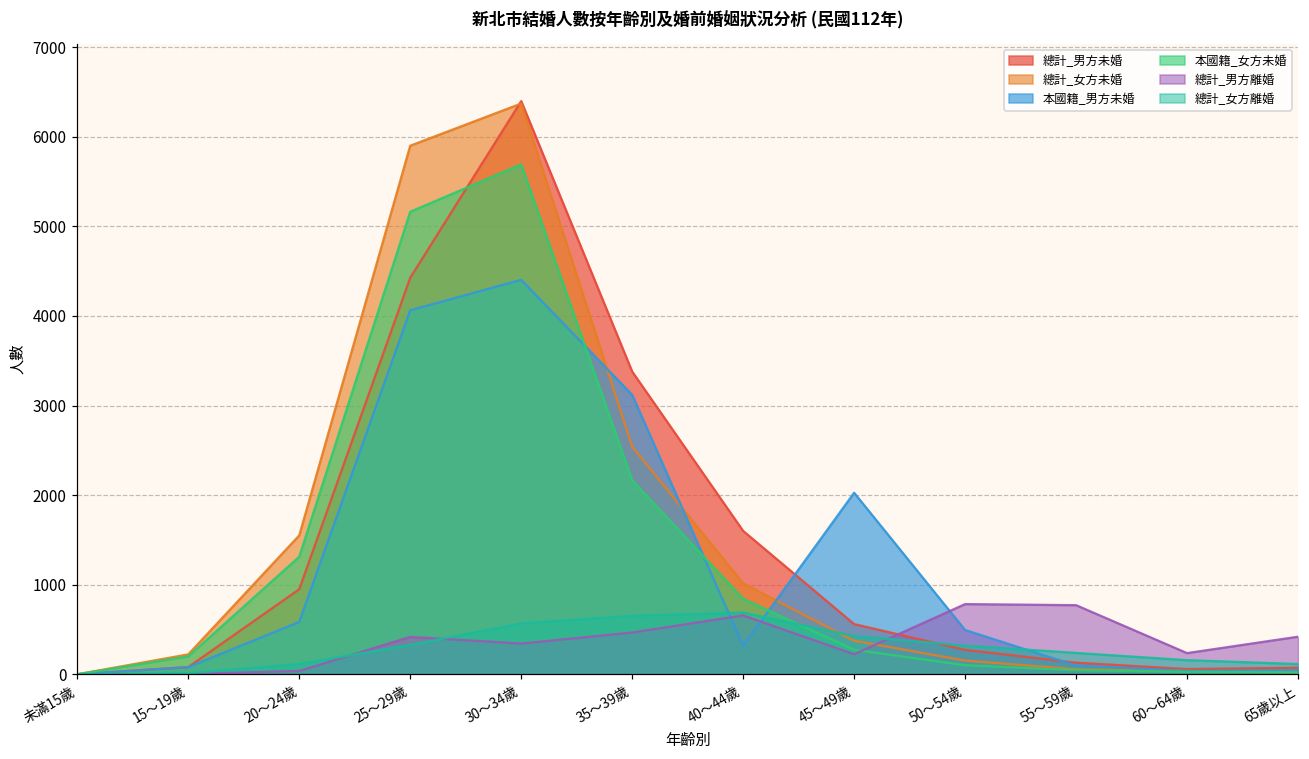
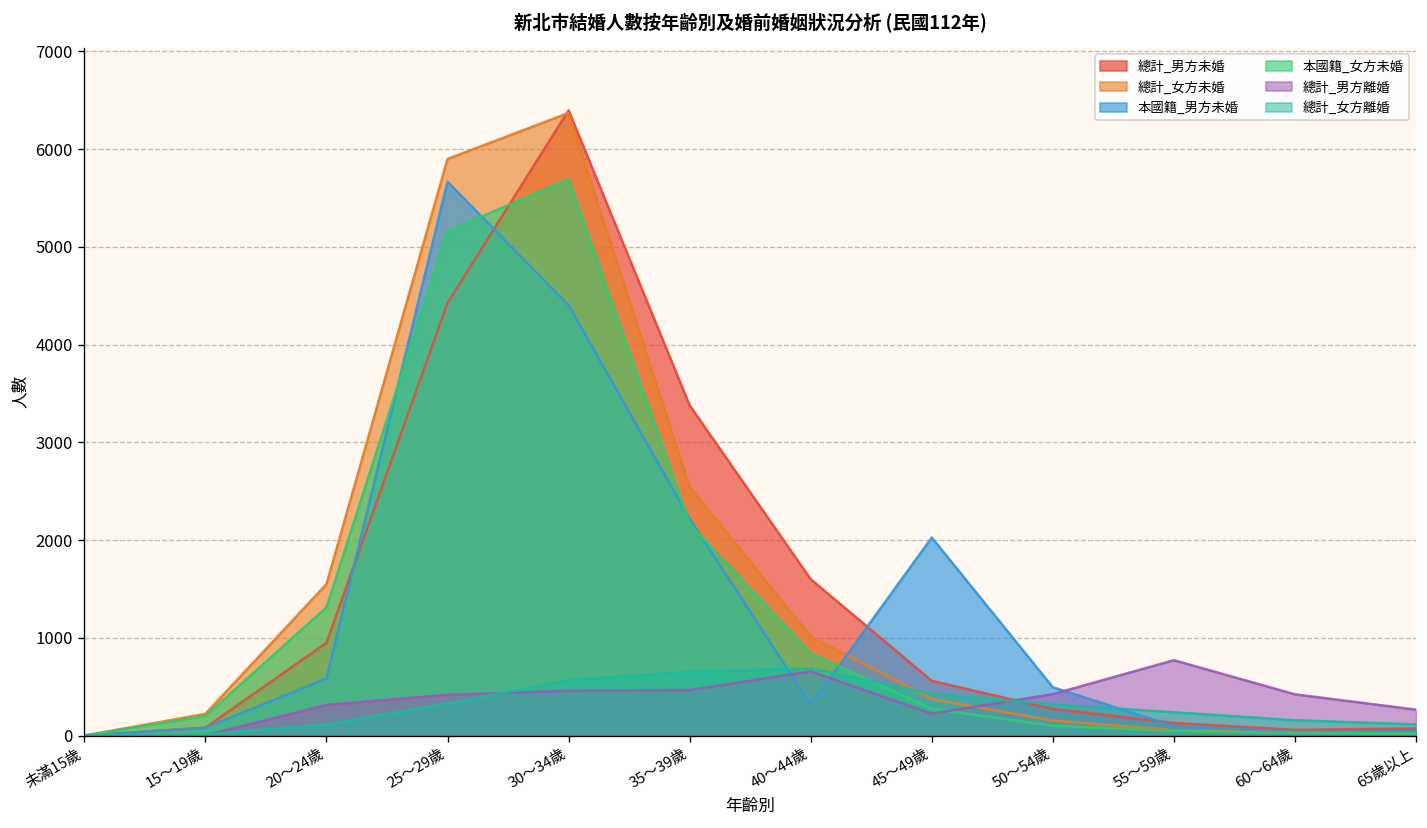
總計_男方離婚, 20～24歲: 0 -> 300
本國籍_男方未婚, 25～29歲: 4100 -> 5700
總計_男方離婚, 30～34歲: 300 -> 500
本國籍_男方未婚, 35～39歲: 3100 -> 2200
總計_男方離婚, 50～54歲: 800 -> 400
總計_男方離婚, 60～64歲: 200 -> 400
總計_男方離婚, 65歲以上: 400 -> 300
